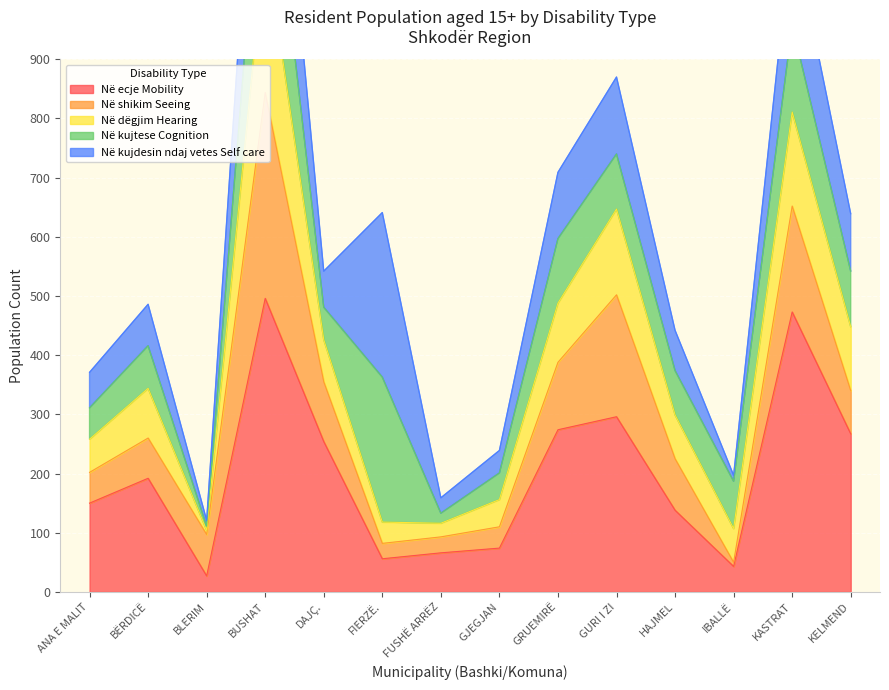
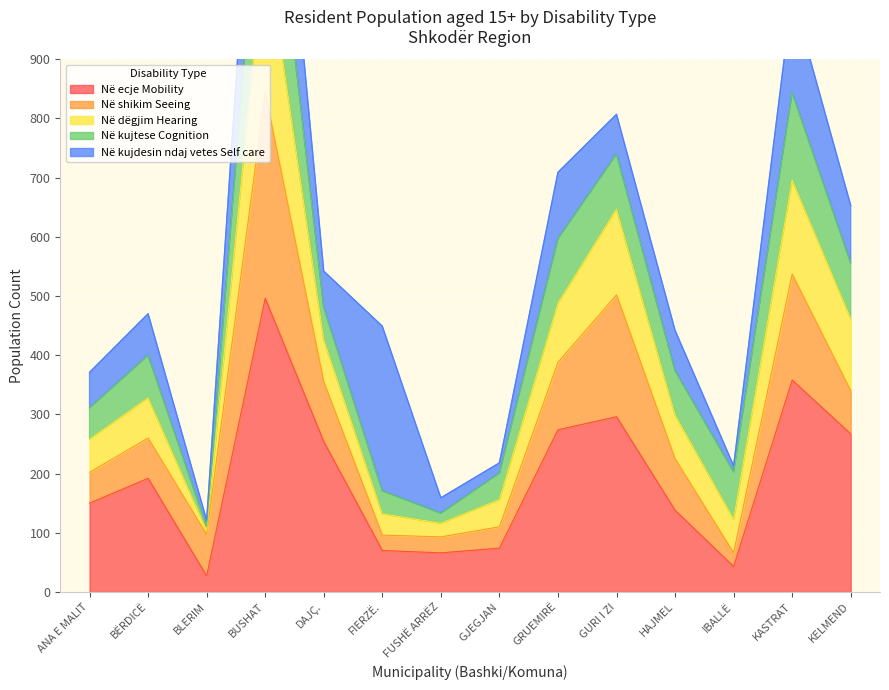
Në dëgjim Hearing, BËRDICË: 80 -> 70
Në ecje Mobility, FIERZË.: 60 -> 70
Në kujtese Cognition, FIERZË.: 250 -> 40
Në kujdesin ndaj vetes Self care, GJEGJAN: 40 -> 20
Në kujdesin ndaj vetes Self care, GURI I ZI: 130 -> 70
Në shikim Seeing, IBALLË: 10 -> 20
Në ecje Mobility, KASTRAT: 470 -> 360
Në dëgjim Hearing, KELMEND: 110 -> 120
